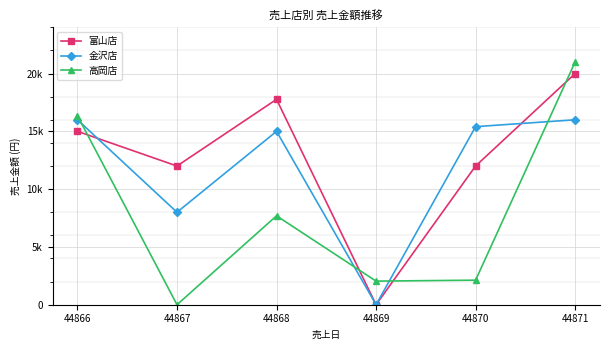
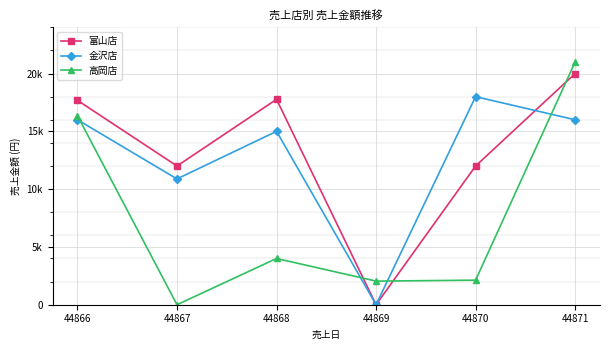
富山店, 44866: 15000 -> 17700
金沢店, 44867: 8000 -> 10900
高岡店, 44868: 7700 -> 4000
金沢店, 44870: 15400 -> 18000
